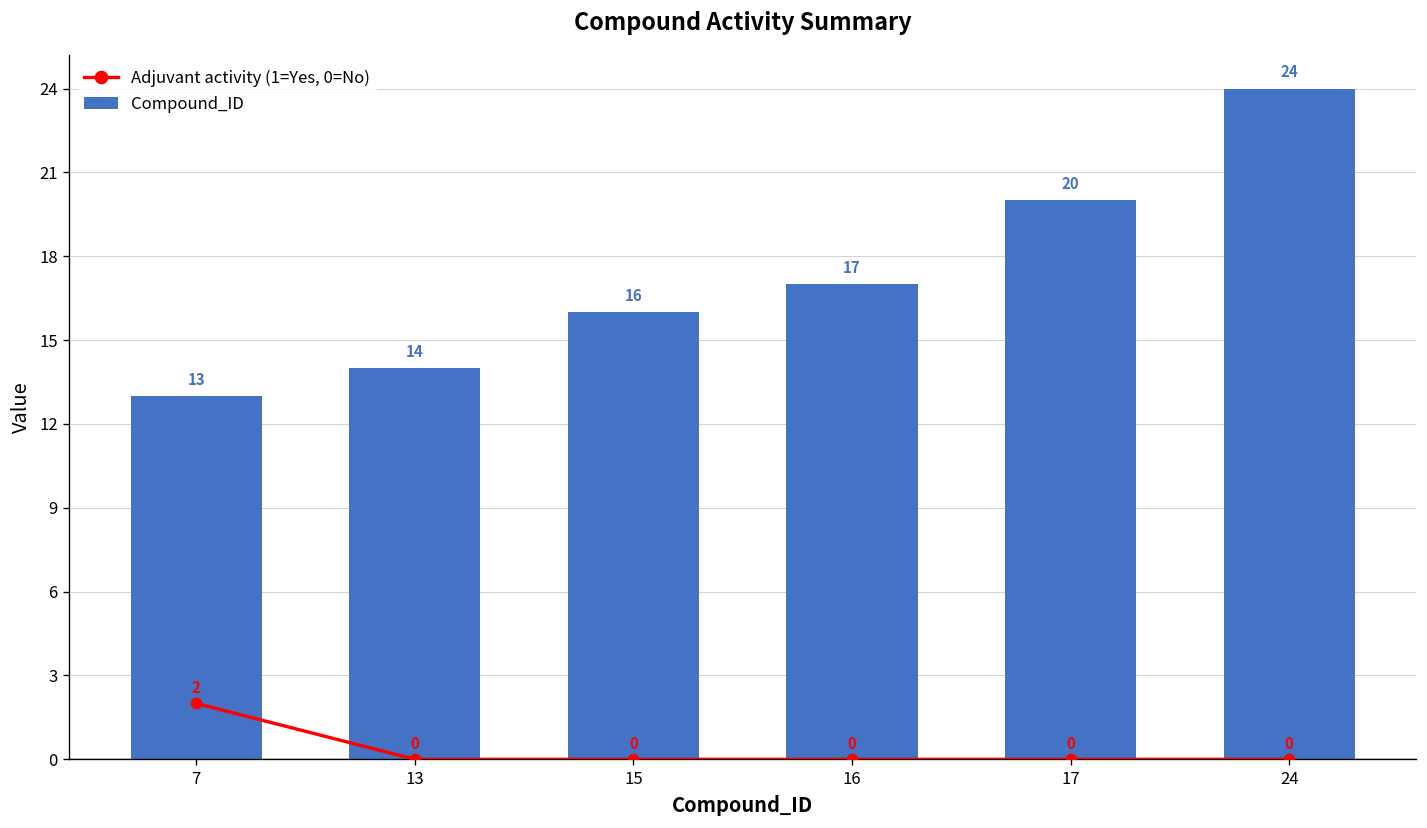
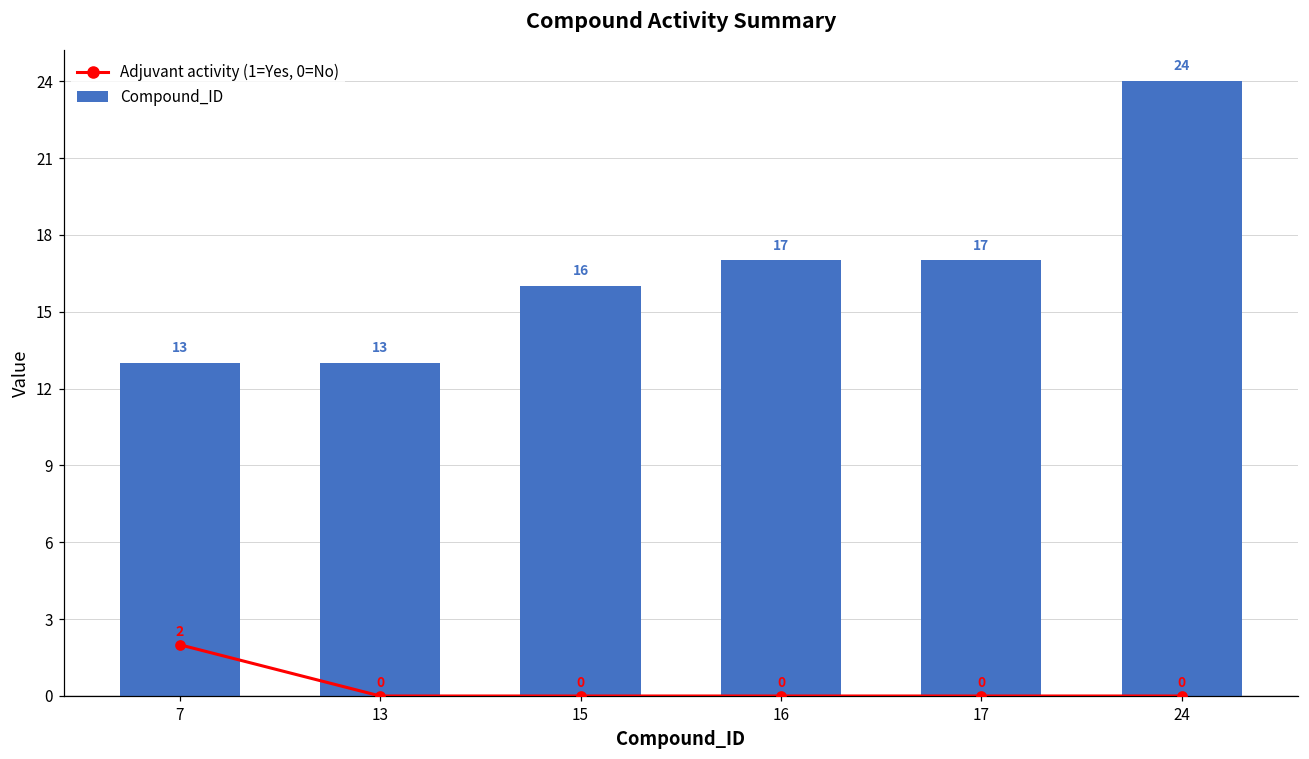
Compound_ID, 13: 14 -> 13
Compound_ID, 17: 20 -> 17
